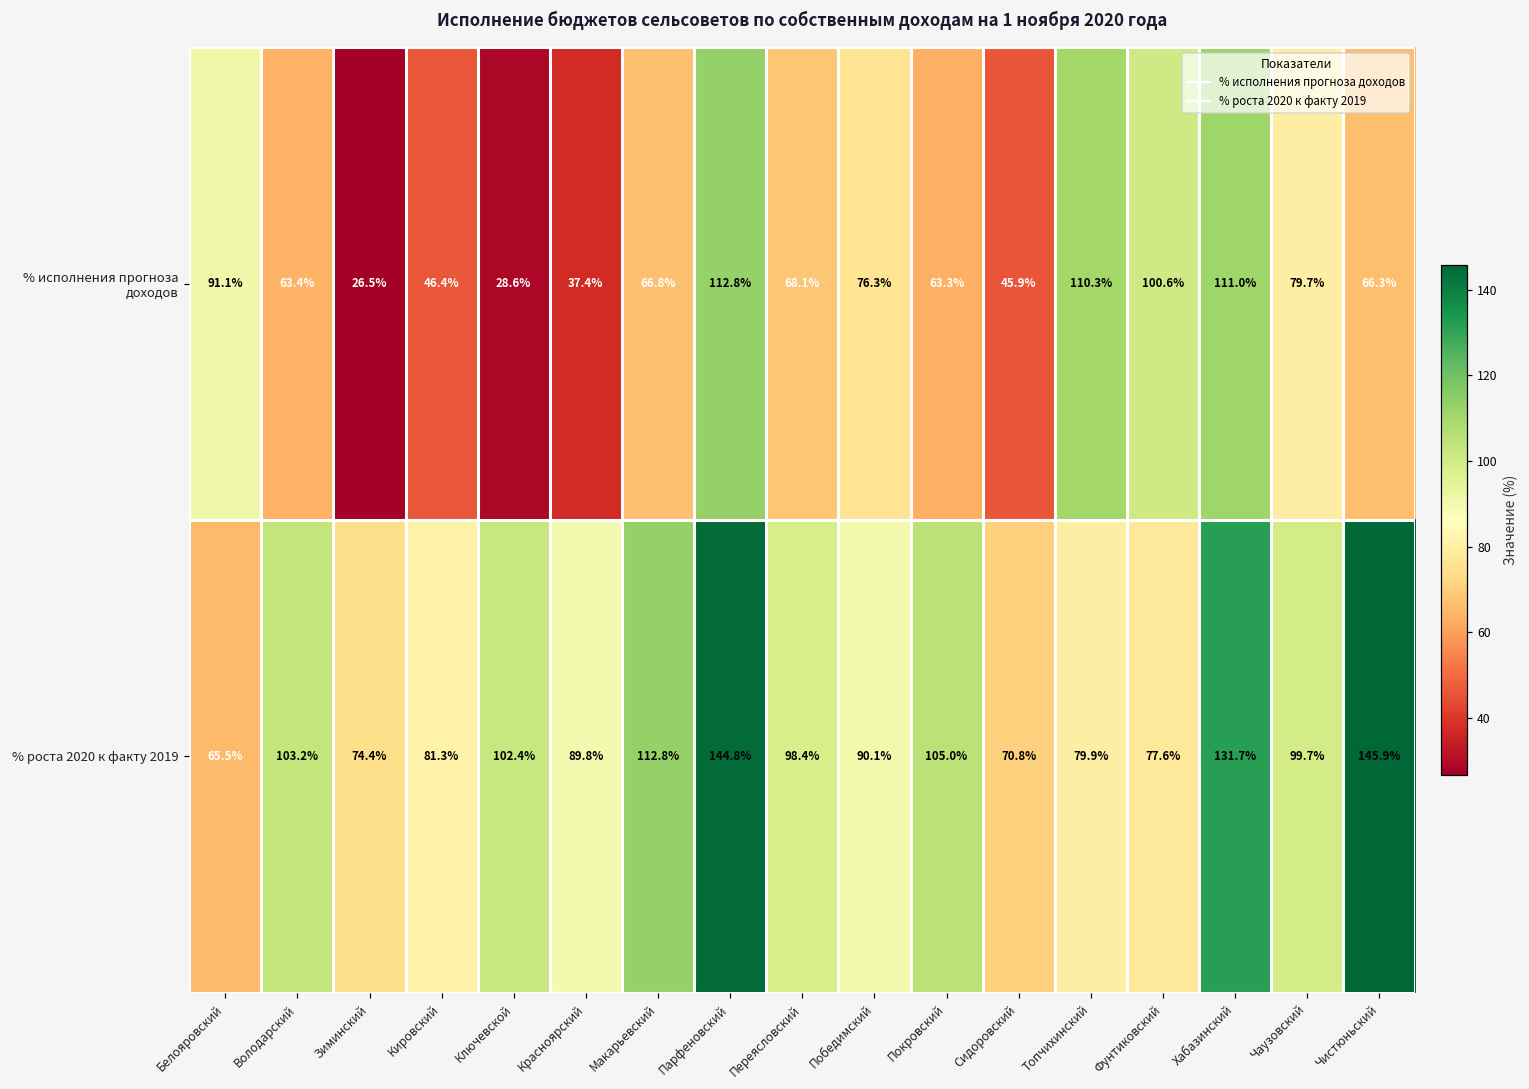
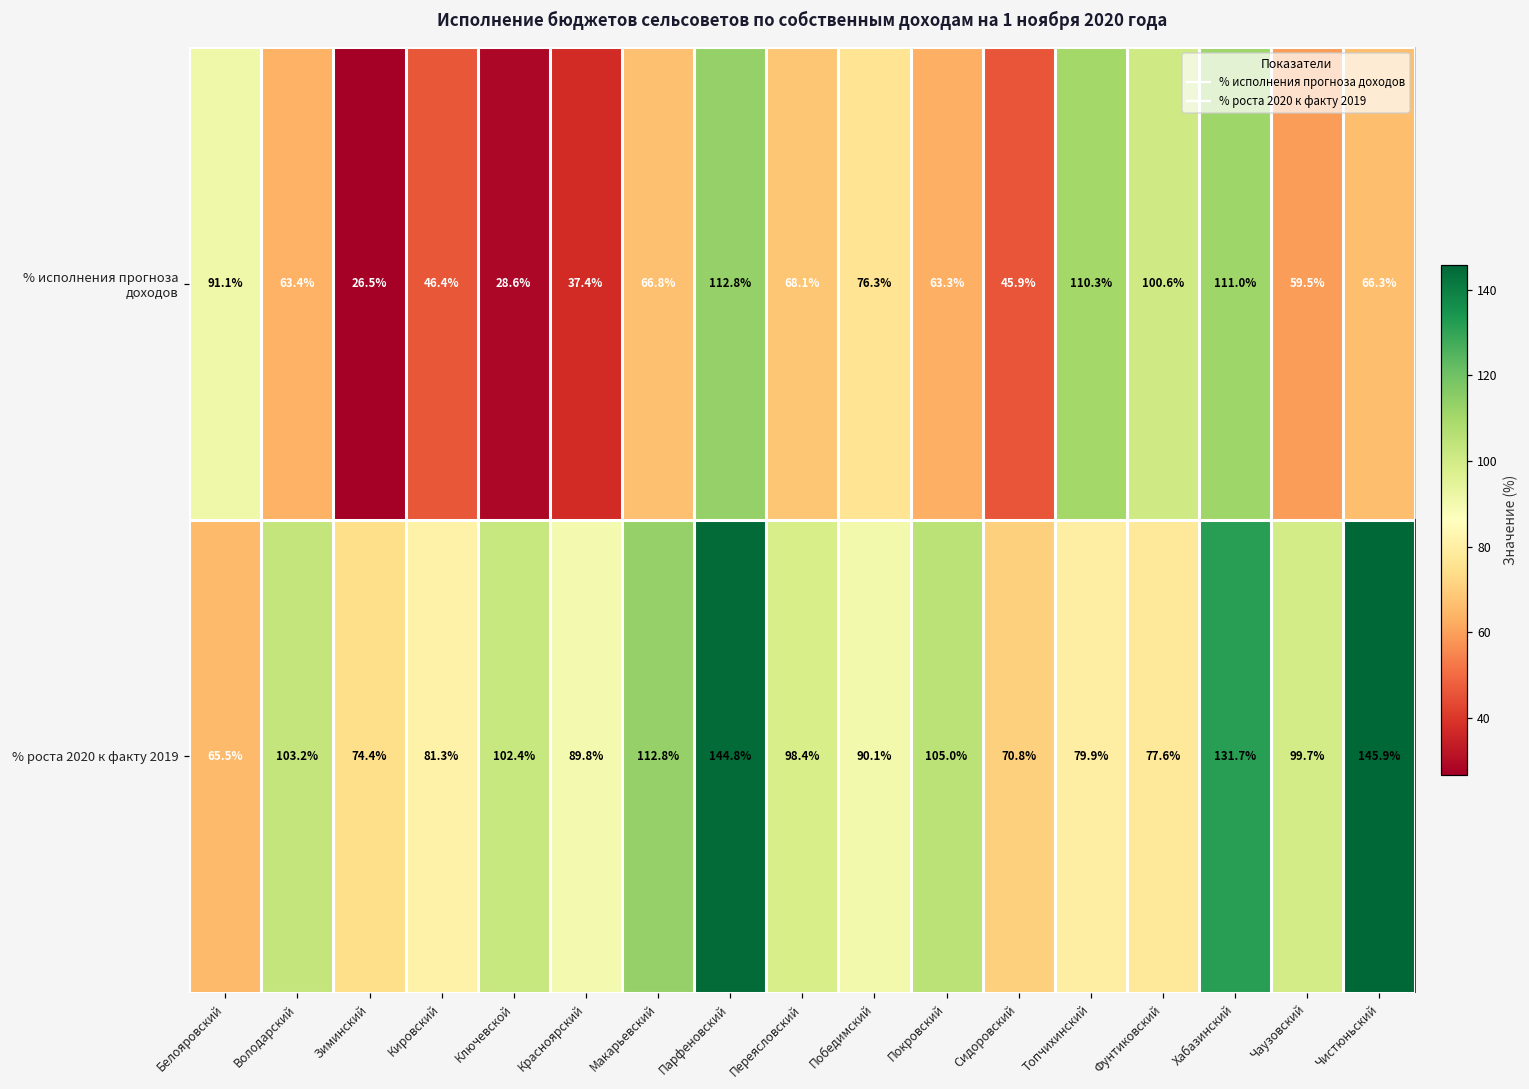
% исполнения прогноза доходов, Чаузовский: 79.7% -> 59.5%
